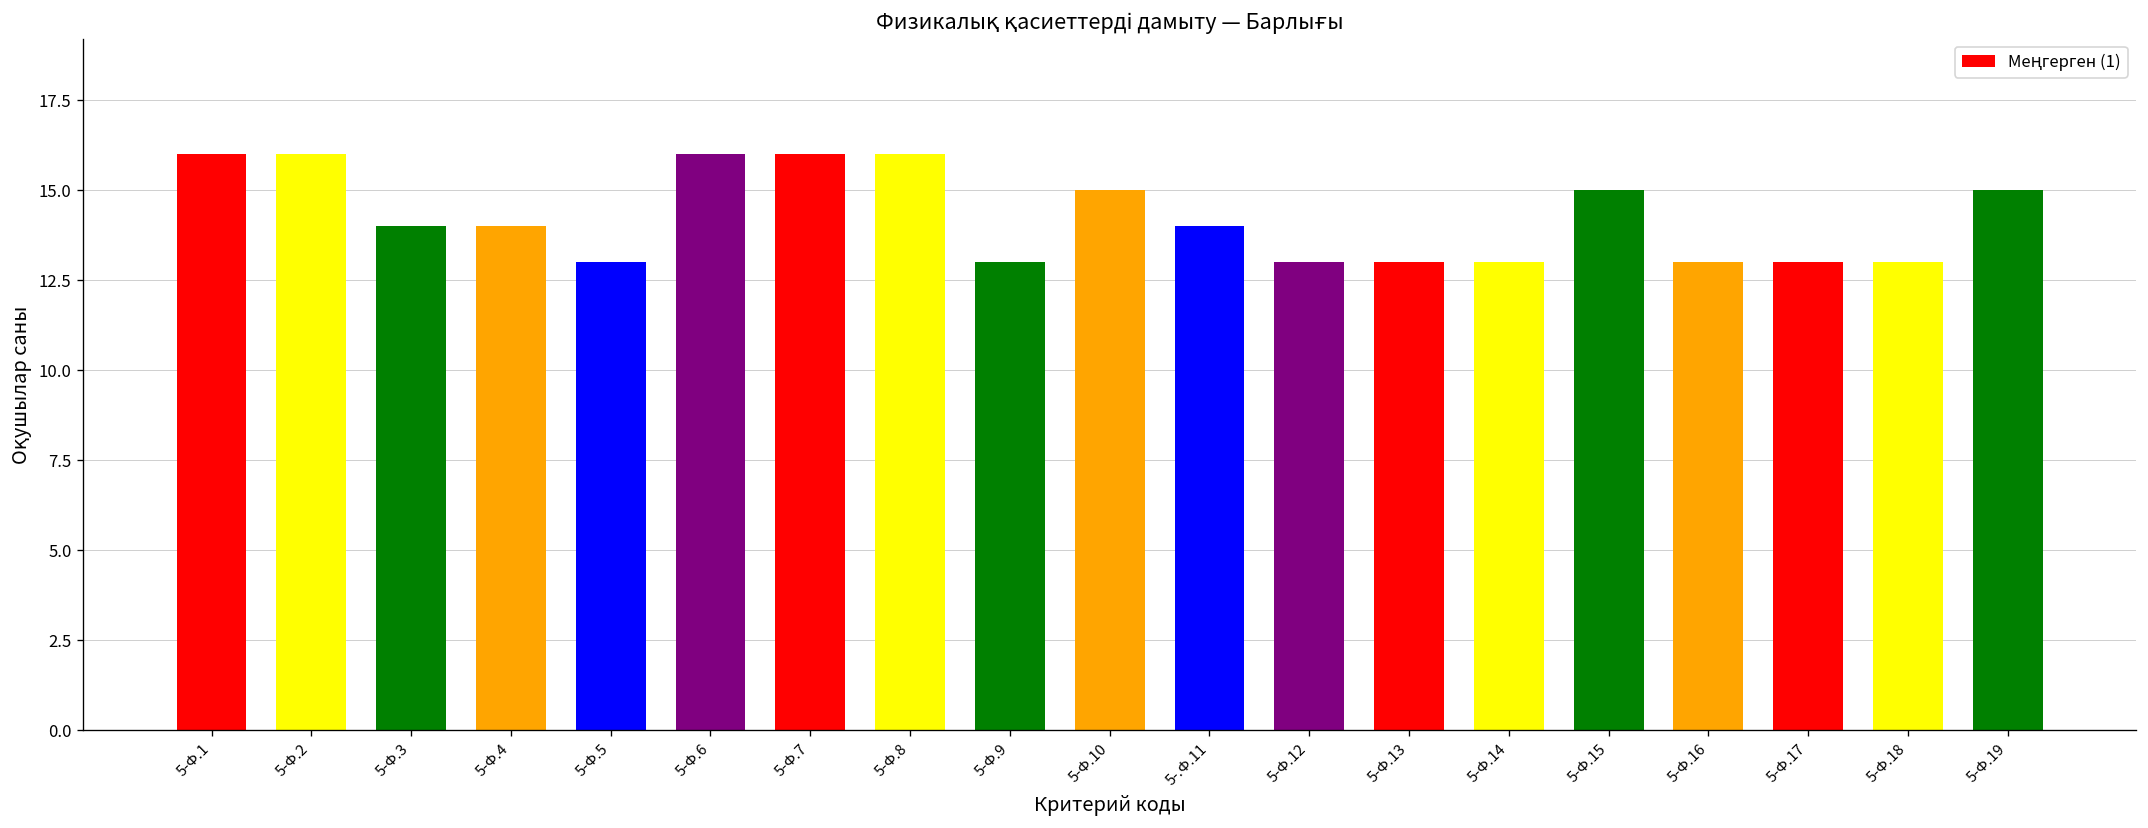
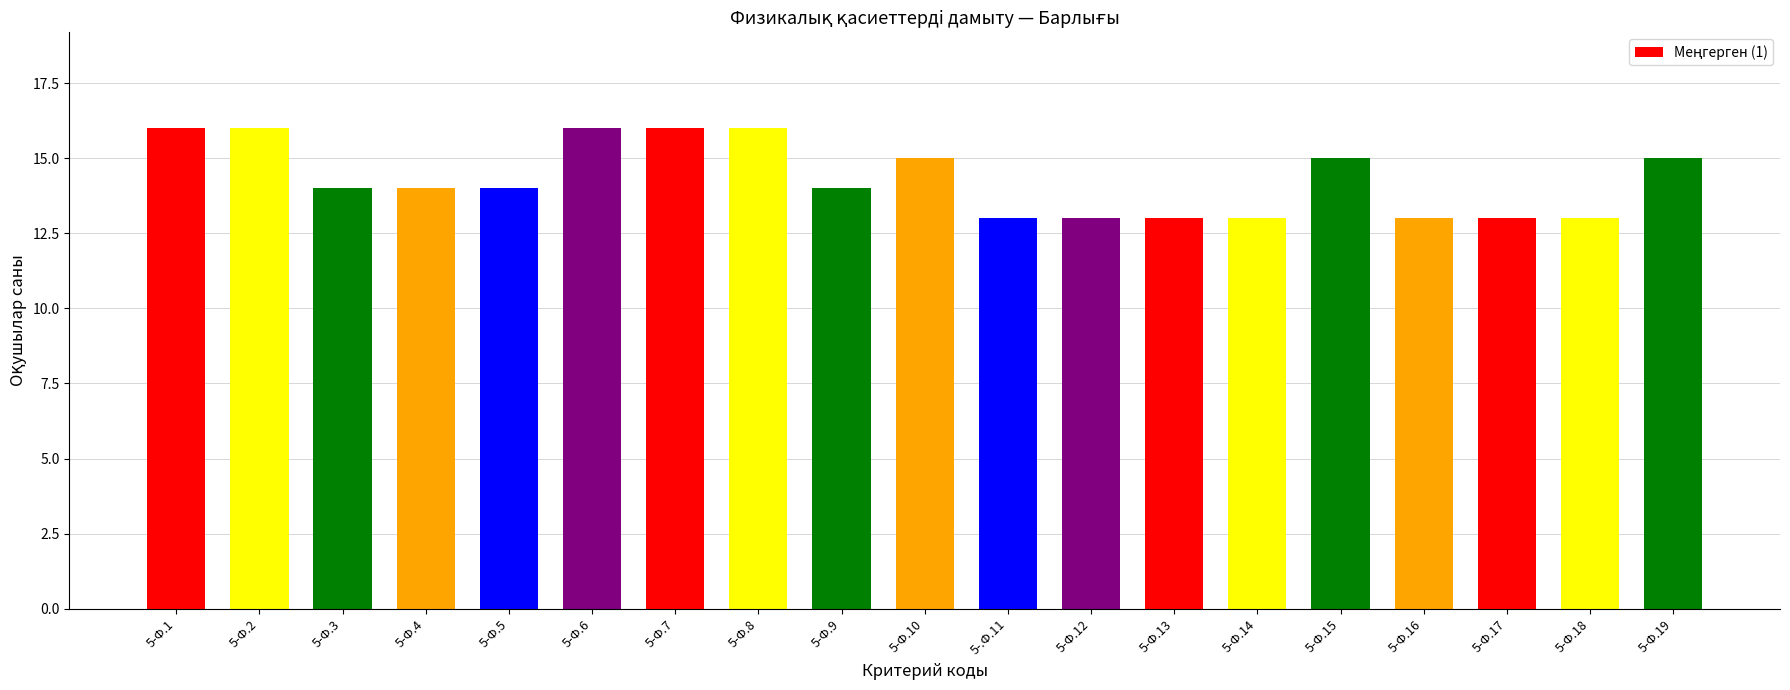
5-Ф.5: 13 -> 14
5-Ф.9: 13 -> 14
5-.Ф.11: 14 -> 13
